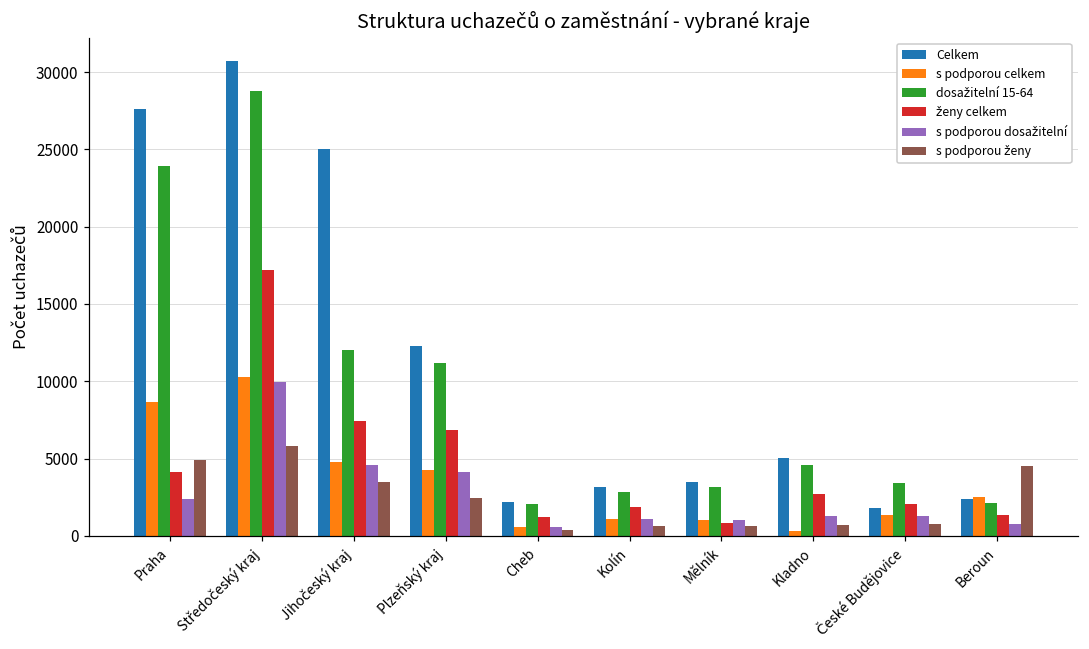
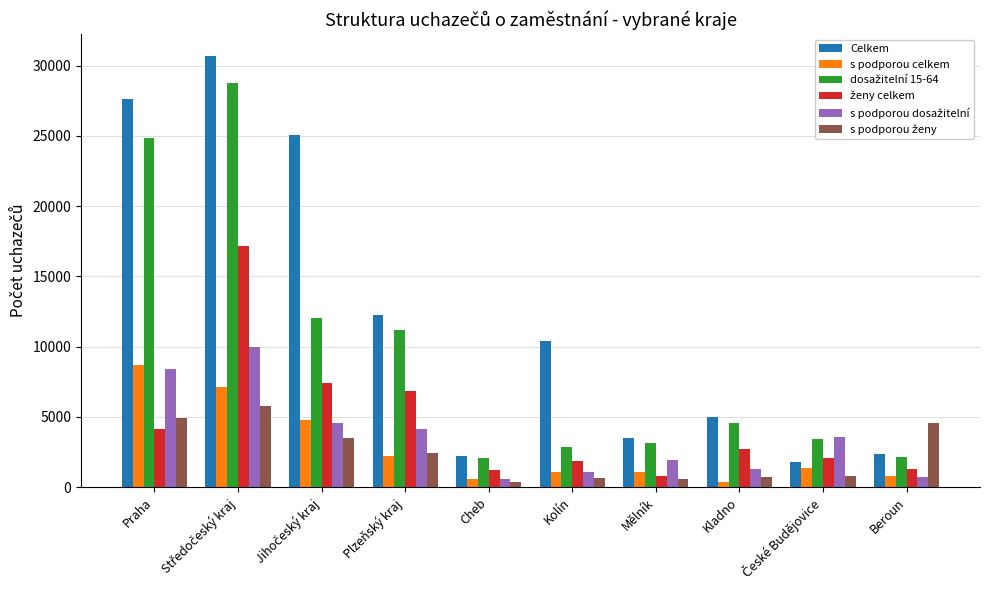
dosažitelní 15-64, Praha: 24000 -> 24900
s podporou dosažitelní, Praha: 2400 -> 8400
s podporou celkem, Středočeský kraj: 10300 -> 7100
s podporou celkem, Plzeňský kraj: 4300 -> 2200
Celkem, Kolín: 3200 -> 10400
s podporou dosažitelní, Mělník: 1000 -> 1900
s podporou dosažitelní, České Budějovice: 1300 -> 3600
s podporou celkem, Beroun: 2500 -> 800
